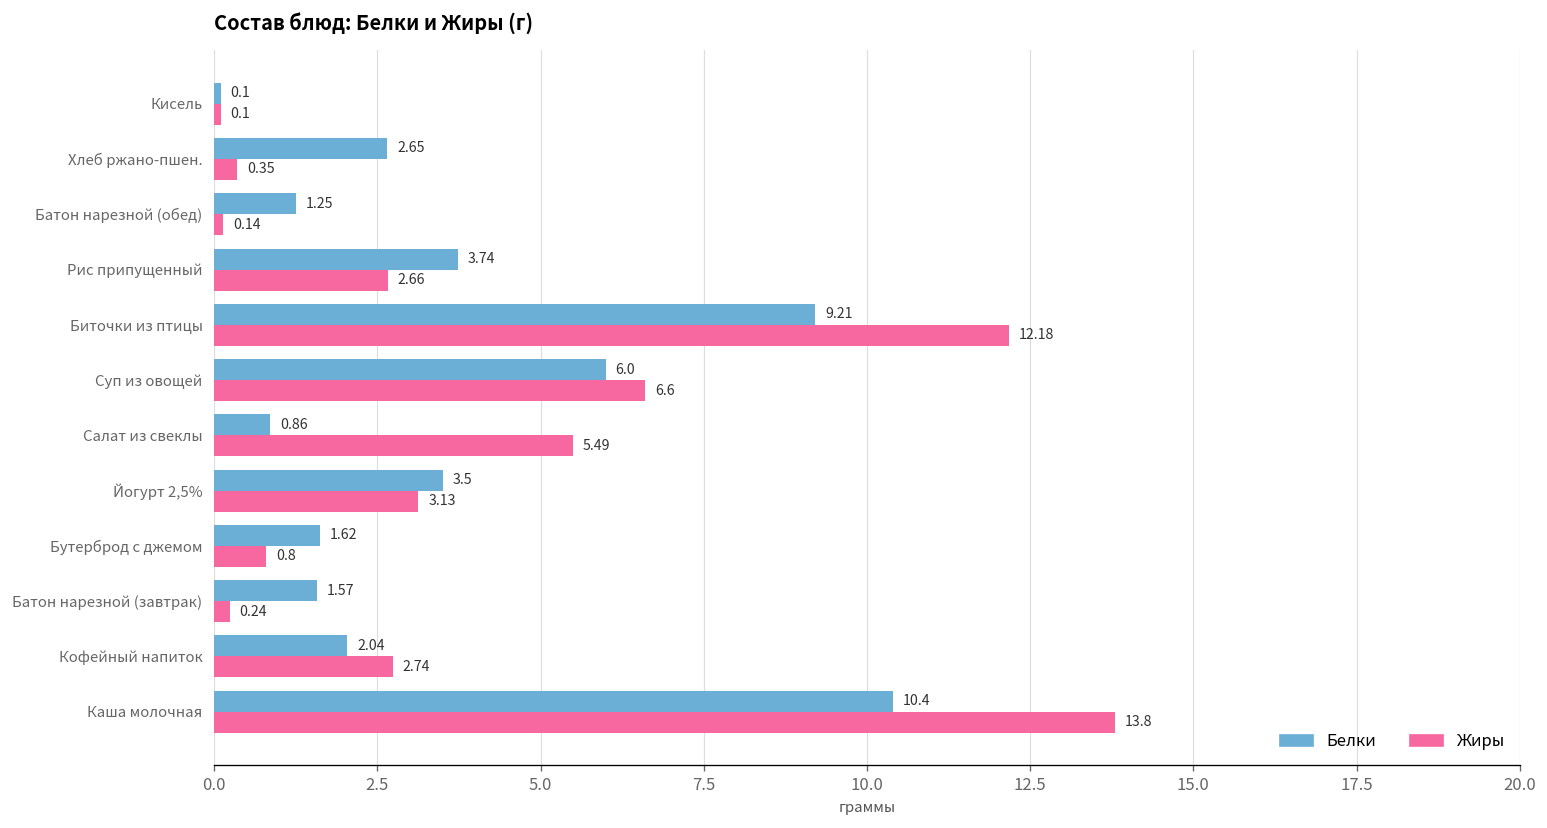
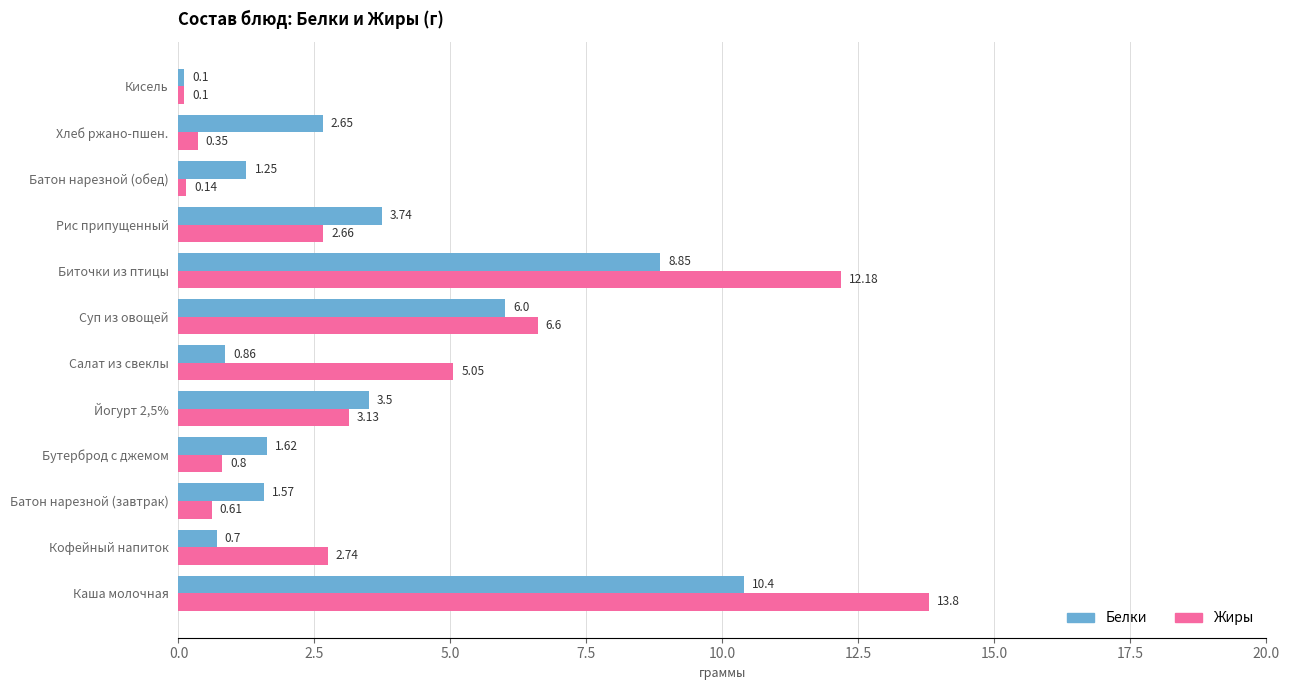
Белки, Биточки из птицы: 9.21 -> 8.85
Жиры, Салат из свеклы: 5.49 -> 5.05
Жиры, Батон нарезной (завтрак): 0.24 -> 0.61
Белки, Кофейный напиток: 2.04 -> 0.7
